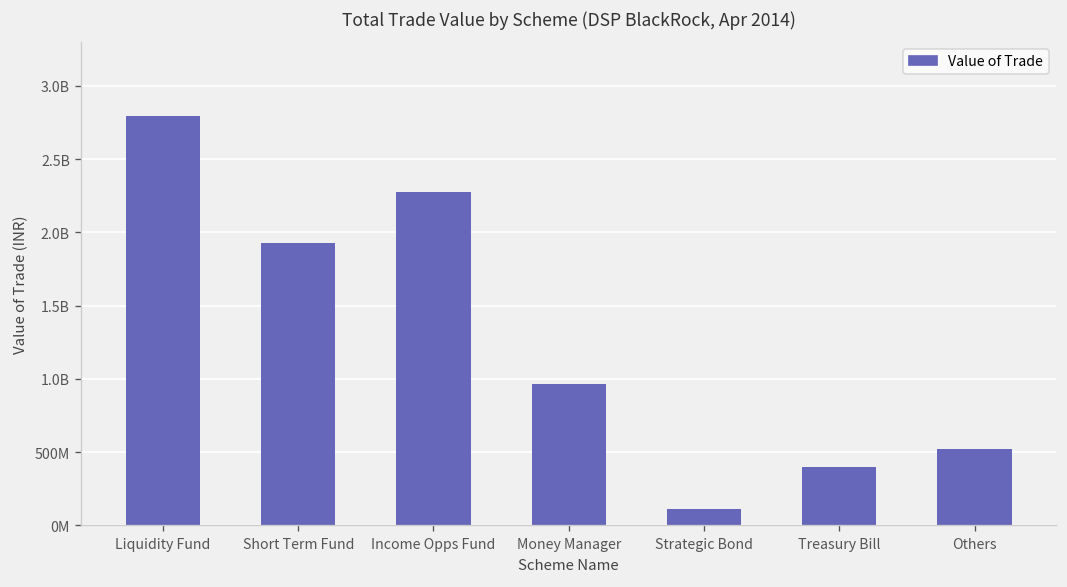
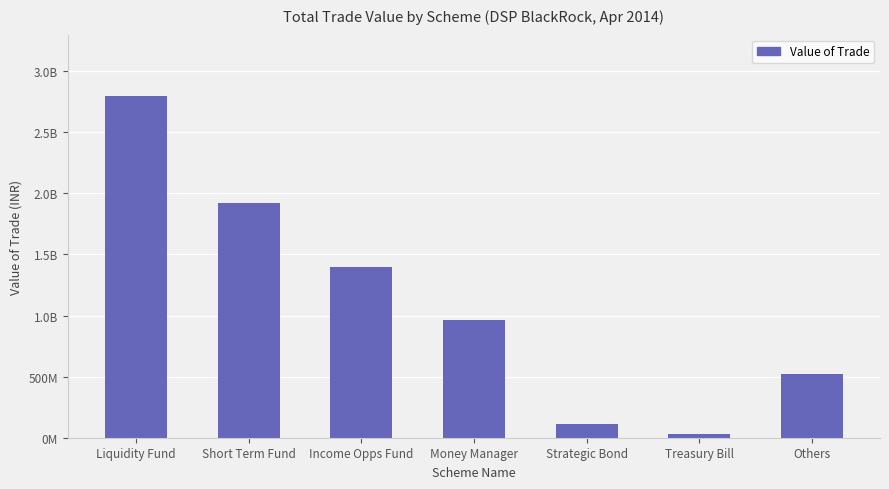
Income Opps Fund: 2270000000 -> 1400000000
Treasury Bill: 400000000 -> 30000000
